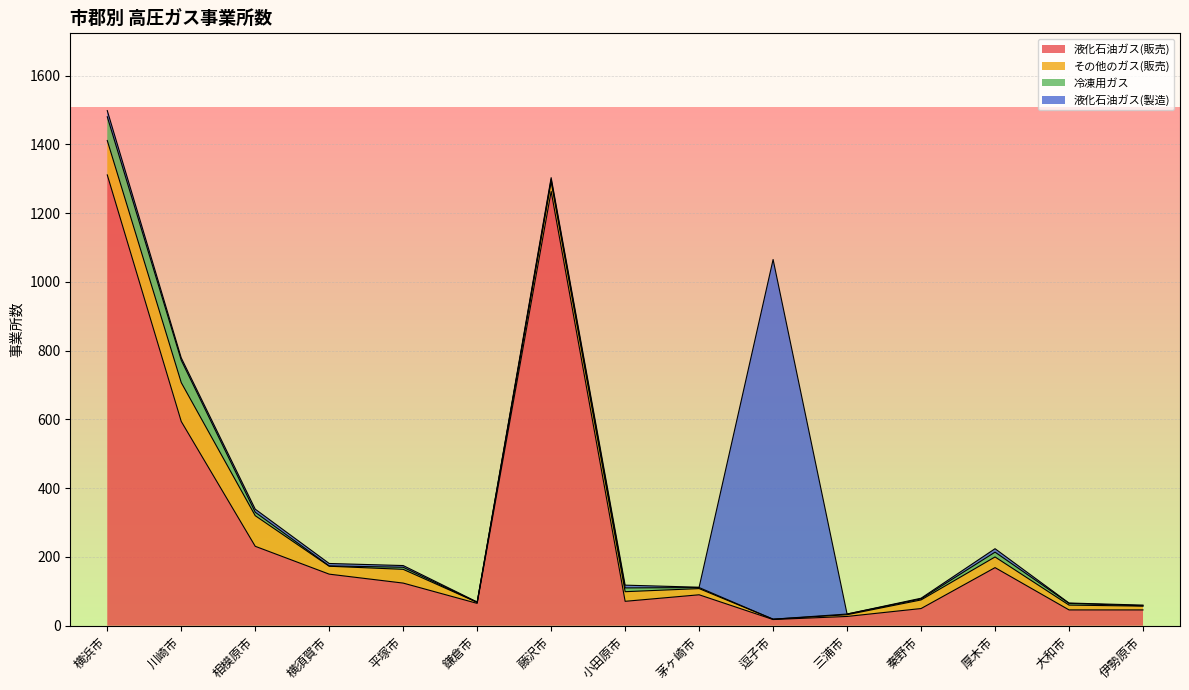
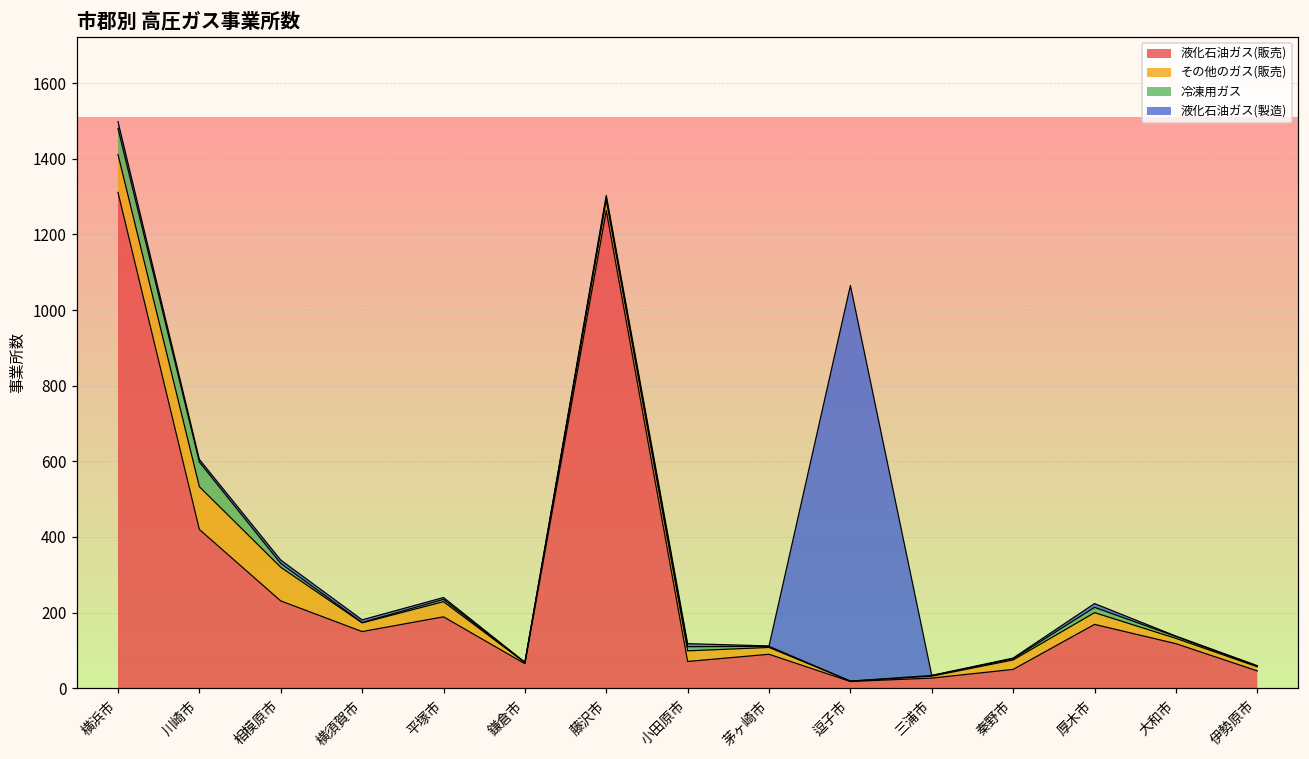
液化石油ガス(販売), 川崎市: 590 -> 420
液化石油ガス(販売), 平塚市: 120 -> 190
液化石油ガス(販売), 大和市: 50 -> 120
